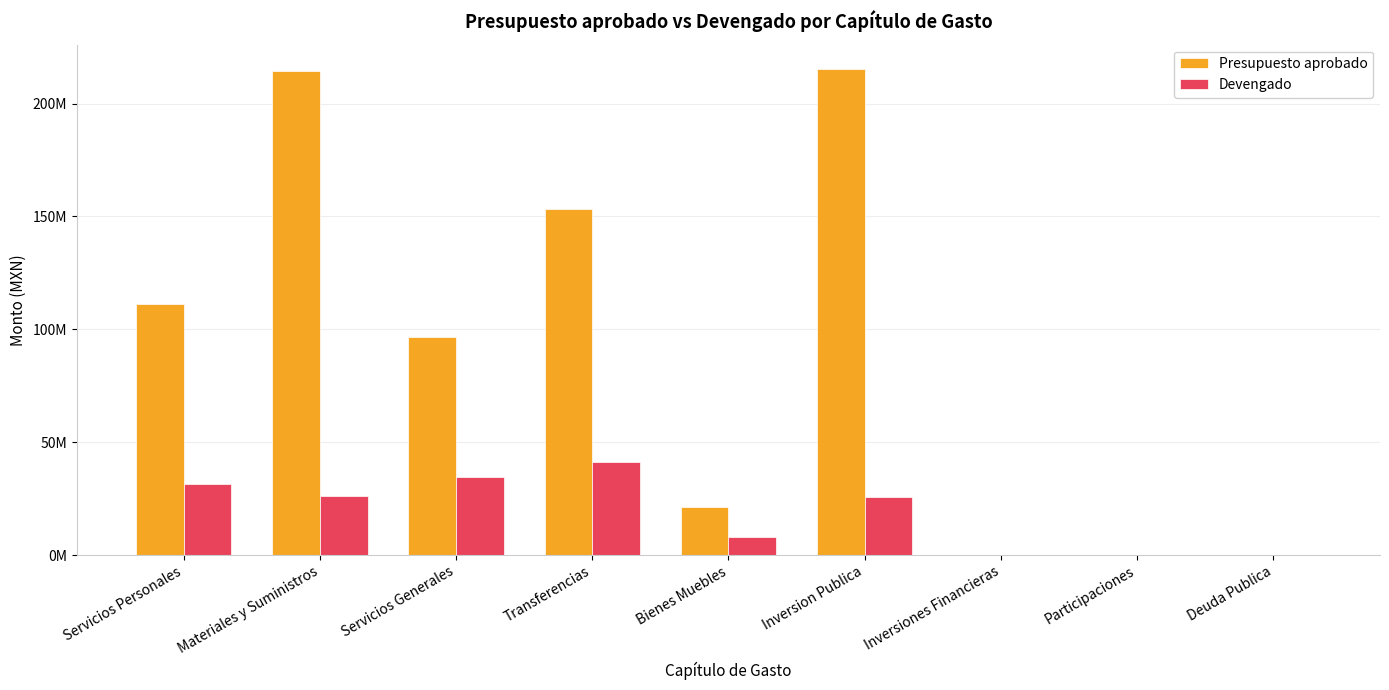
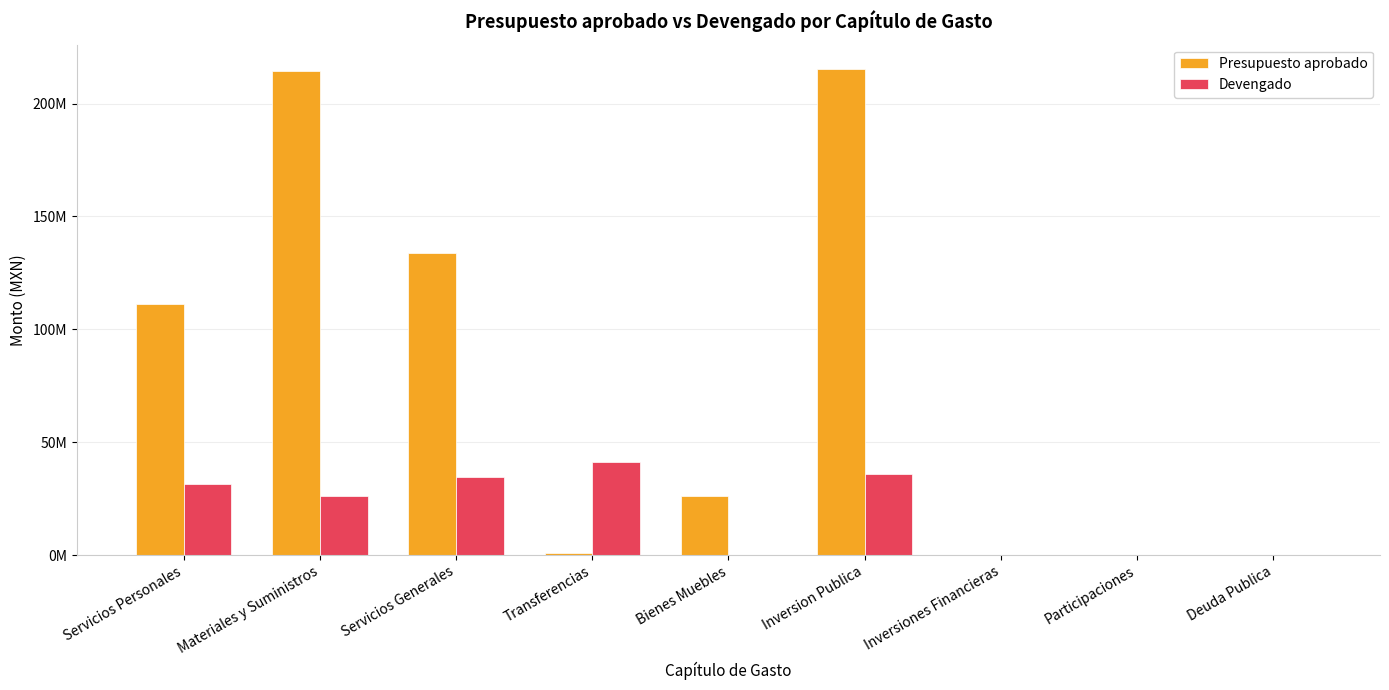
Presupuesto aprobado, Servicios Generales: 96000000 -> 134000000
Presupuesto aprobado, Transferencias: 153000000 -> 1000000
Presupuesto aprobado, Bienes Muebles: 21000000 -> 26000000
Devengado, Bienes Muebles: 8000000 -> 0
Devengado, Inversion Publica: 26000000 -> 36000000
